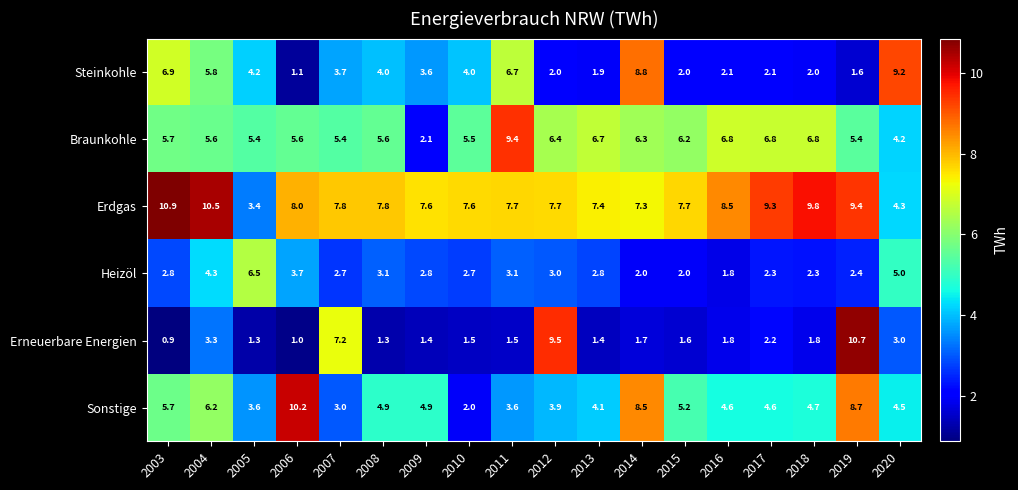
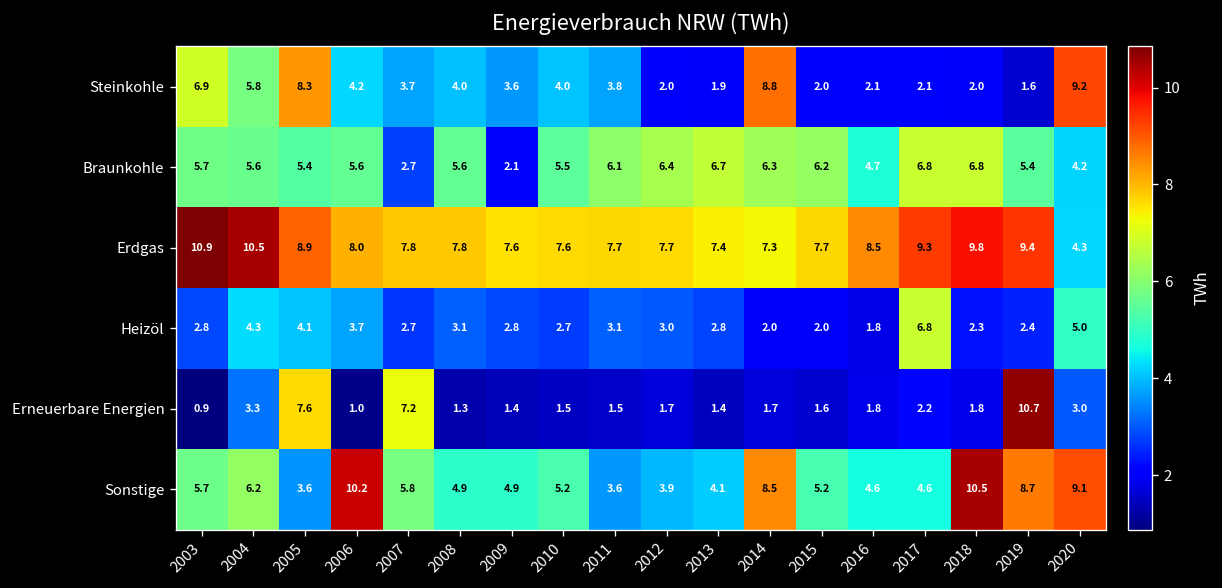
Steinkohle, 2005: 4.2 -> 8.3
Steinkohle, 2006: 1.1 -> 4.2
Steinkohle, 2011: 6.7 -> 3.8
Braunkohle, 2007: 5.4 -> 2.7
Braunkohle, 2011: 9.4 -> 6.1
Braunkohle, 2016: 6.8 -> 4.7
Erdgas, 2005: 3.4 -> 8.9
Heizöl, 2005: 6.5 -> 4.1
Heizöl, 2017: 2.3 -> 6.8
Erneuerbare Energien, 2005: 1.3 -> 7.6
Erneuerbare Energien, 2012: 9.5 -> 1.7
Sonstige, 2007: 3.0 -> 5.8
Sonstige, 2010: 2.0 -> 5.2
Sonstige, 2018: 4.7 -> 10.5
Sonstige, 2020: 4.5 -> 9.1
